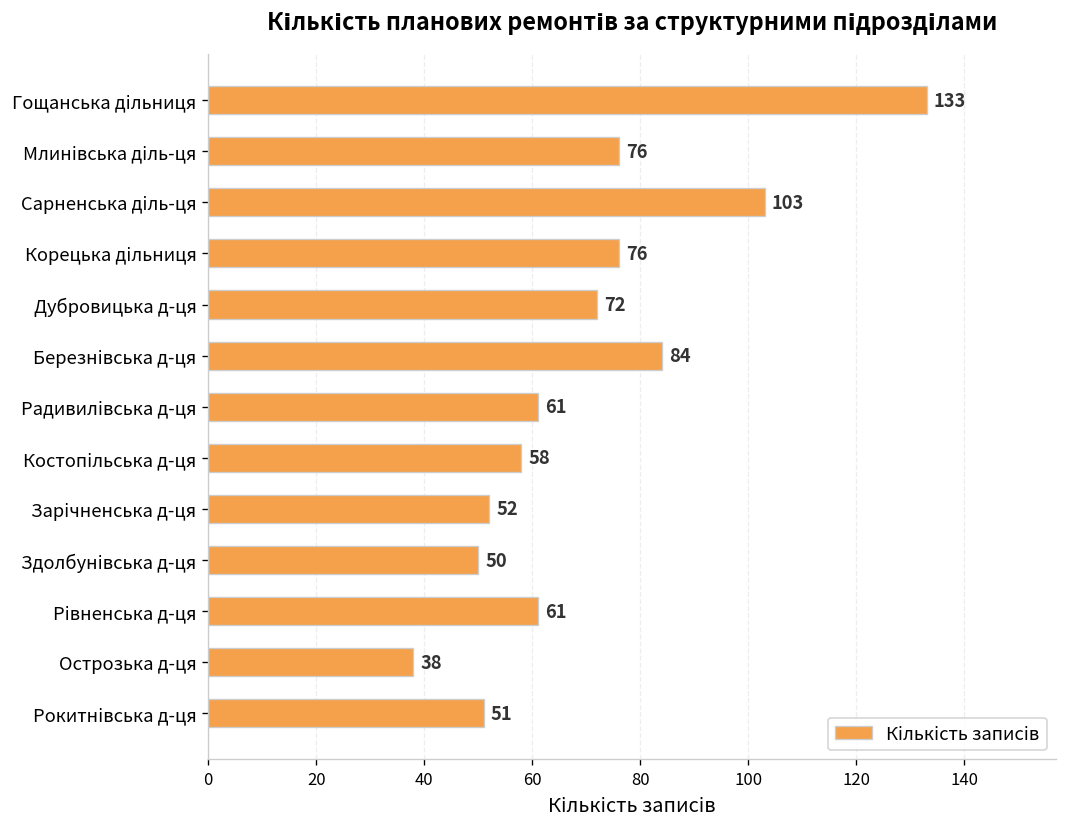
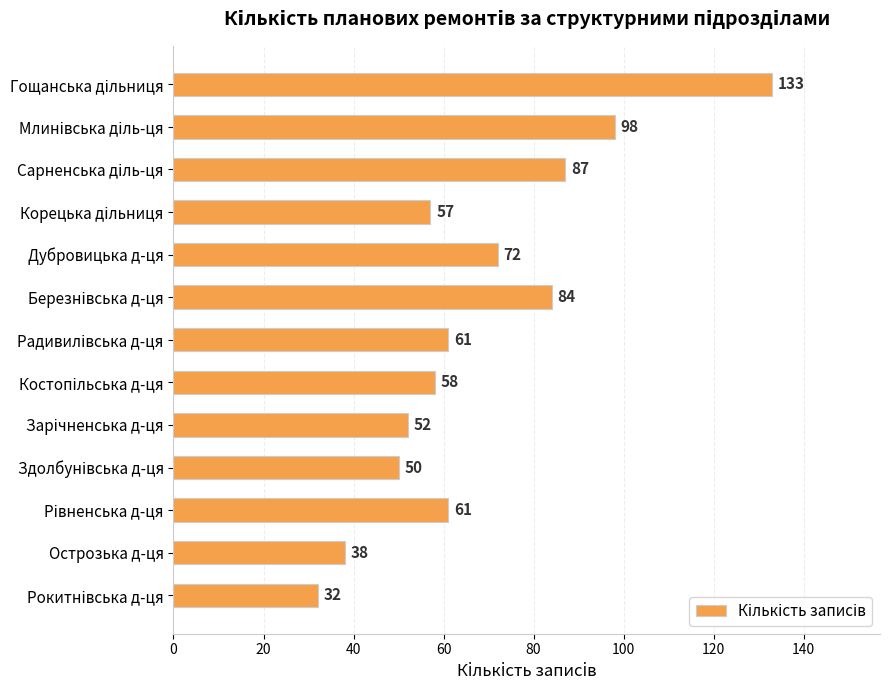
Млинівська діль-ця: 76 -> 98
Сарненська діль-ця: 103 -> 87
Корецька дільниця: 76 -> 57
Рокитнівська д-ця: 51 -> 32
